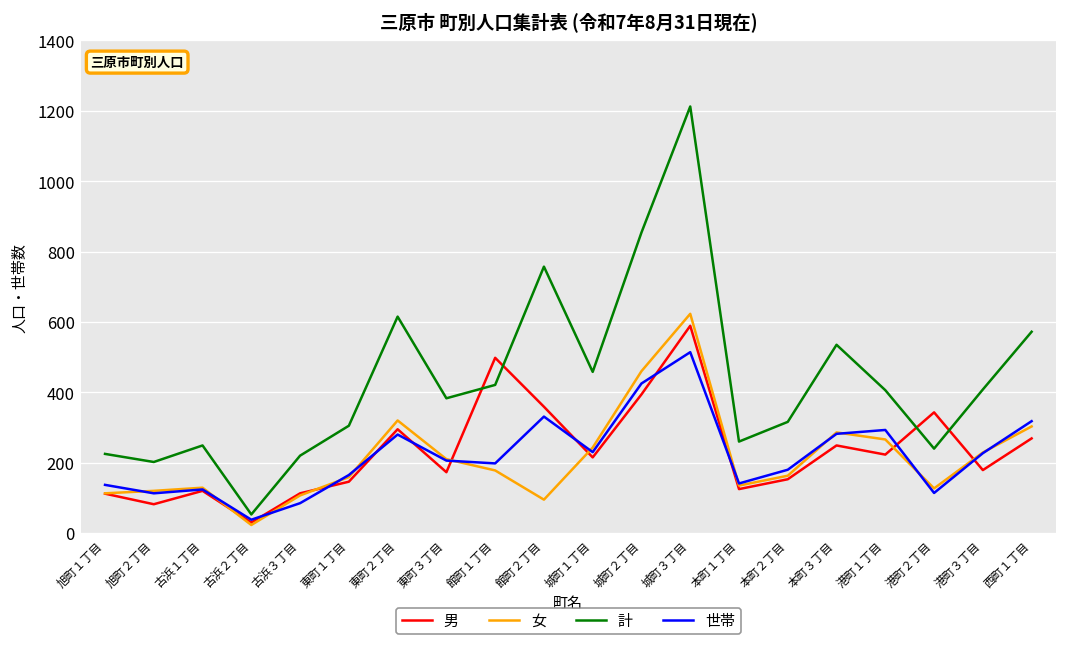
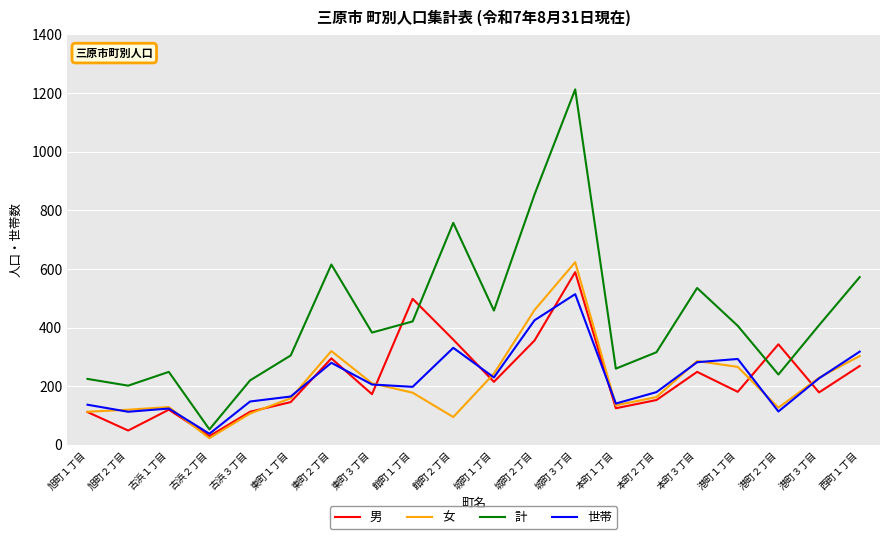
男, 旭町２丁目: 80 -> 50
世帯, 古浜３丁目: 90 -> 150
男, 城町２丁目: 390 -> 360
男, 港町１丁目: 220 -> 180
